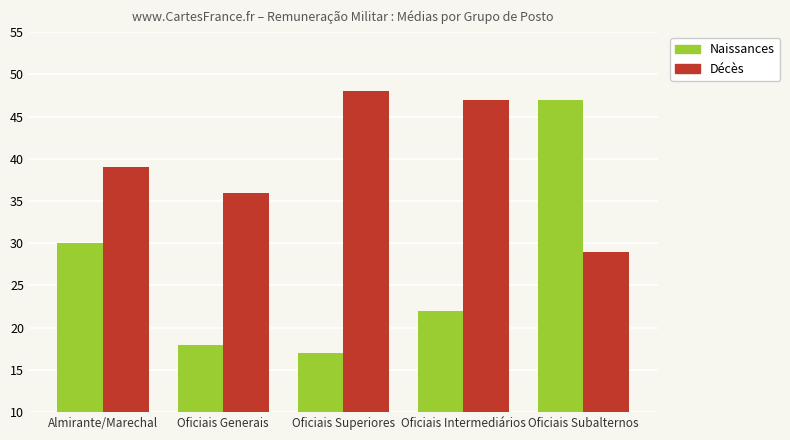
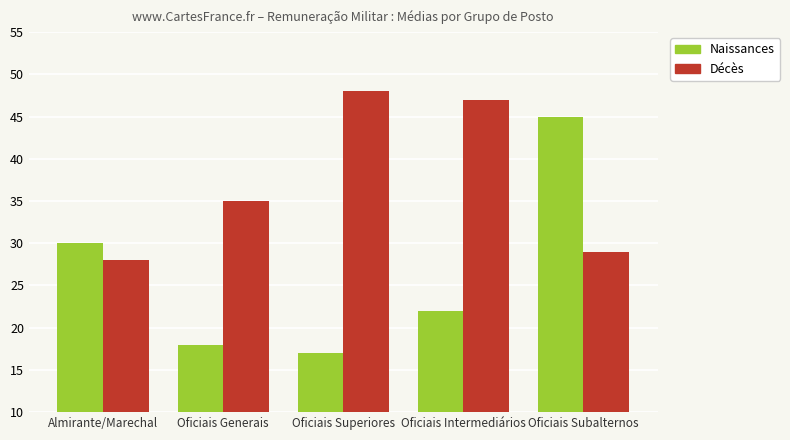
Décès, Almirante/Marechal: 39 -> 28
Décès, Oficiais Generais: 36 -> 35
Naissances, Oficiais Subalternos: 47 -> 45
